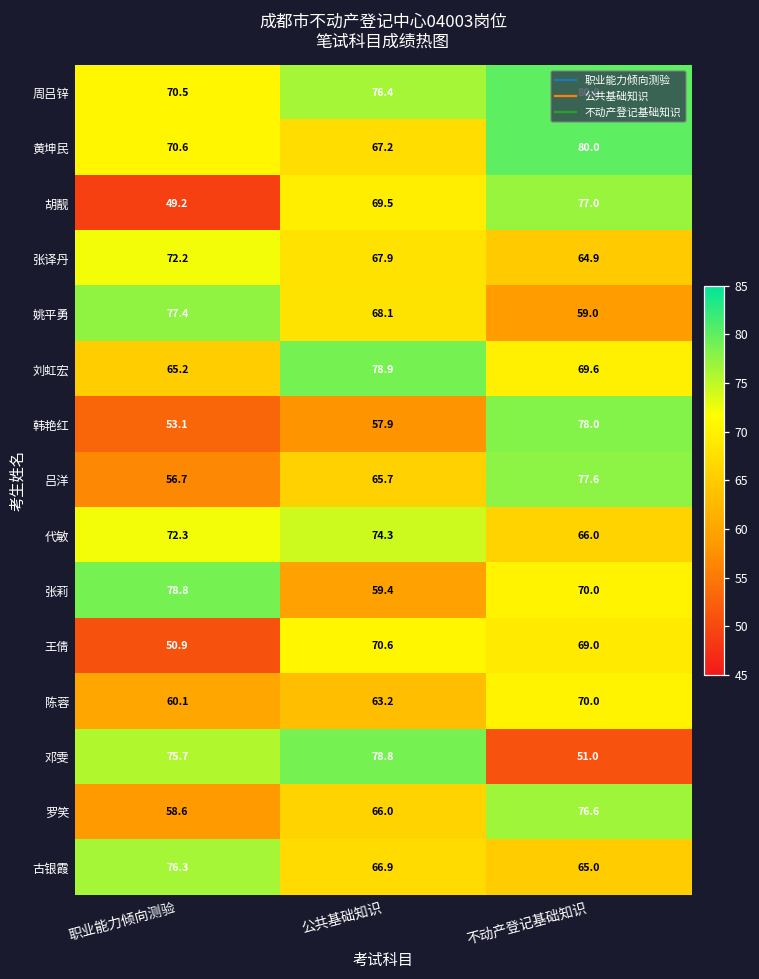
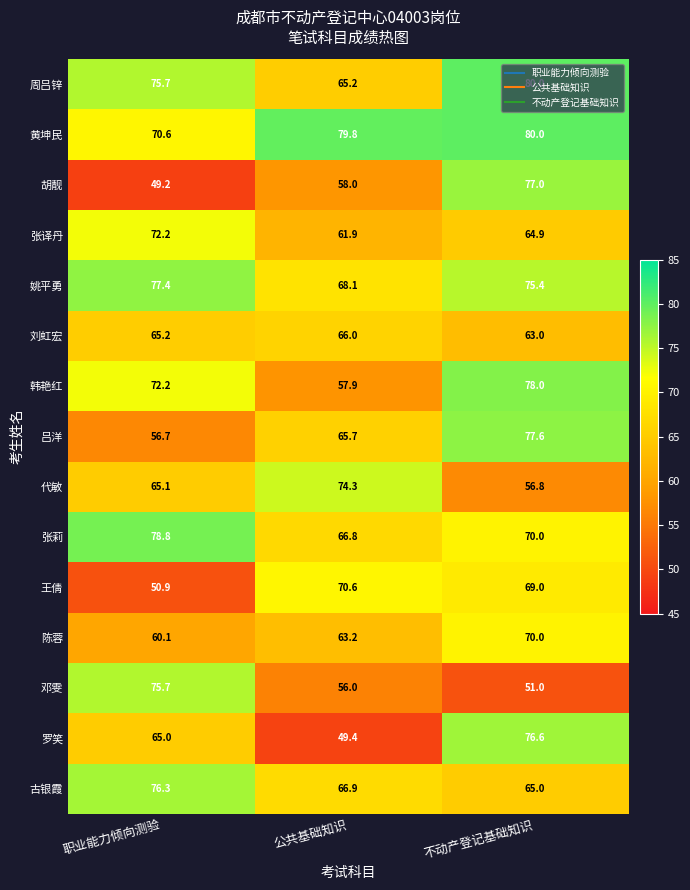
周吕锌, 职业能力倾向测验: 70.5 -> 75.7
周吕锌, 公共基础知识: 76.4 -> 65.2
黄坤民, 公共基础知识: 67.2 -> 79.8
胡靓, 公共基础知识: 69.5 -> 58.0
张译丹, 公共基础知识: 67.9 -> 61.9
姚平勇, 不动产登记基础知识: 59.0 -> 75.4
刘虹宏, 公共基础知识: 78.9 -> 66.0
刘虹宏, 不动产登记基础知识: 69.6 -> 63.0
韩艳红, 职业能力倾向测验: 53.1 -> 72.2
代敏, 职业能力倾向测验: 72.3 -> 65.1
代敏, 不动产登记基础知识: 66.0 -> 56.8
张莉, 公共基础知识: 59.4 -> 66.8
邓雯, 公共基础知识: 78.8 -> 56.0
罗笑, 职业能力倾向测验: 58.6 -> 65.0
罗笑, 公共基础知识: 66.0 -> 49.4
